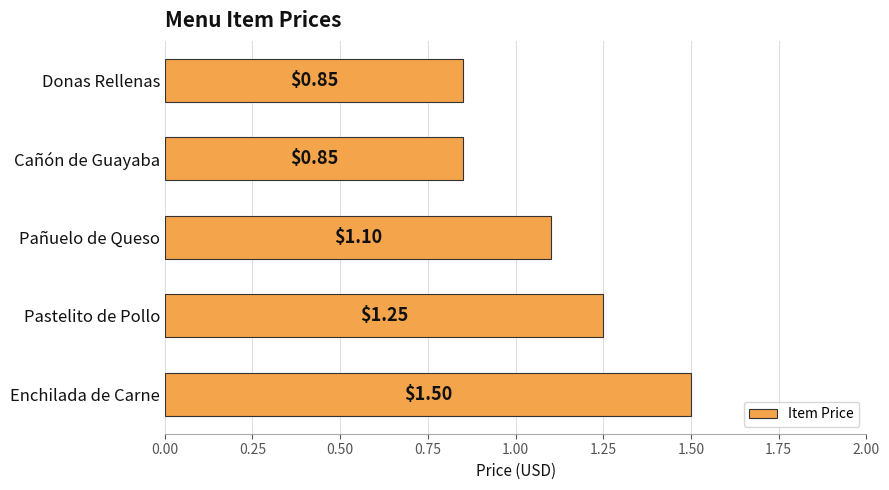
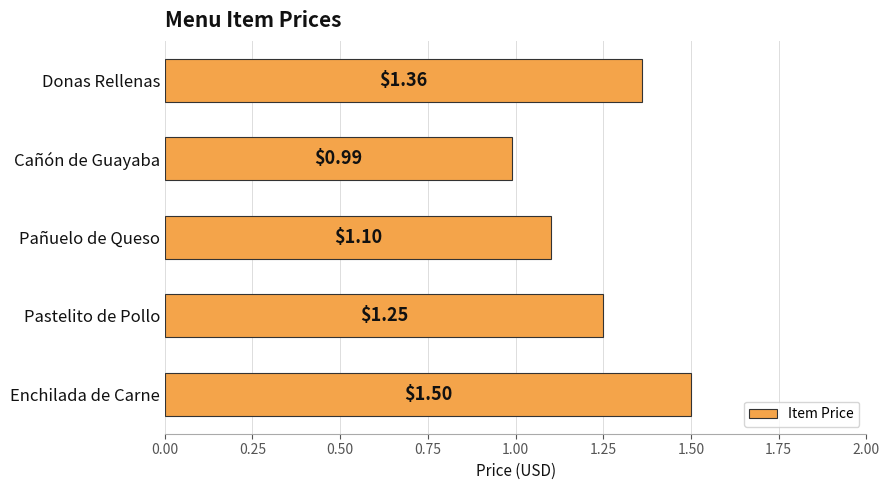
Donas Rellenas: $0.85 -> $1.36
Cañón de Guayaba: $0.85 -> $0.99
